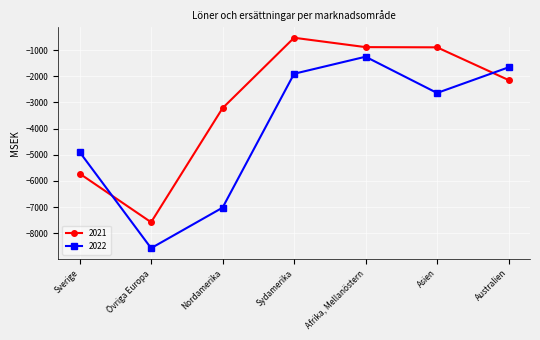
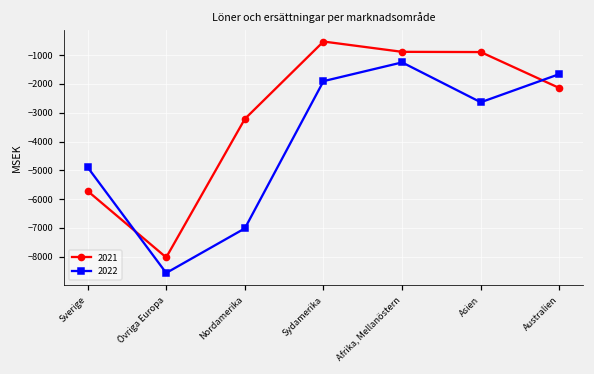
2021, Övriga Europa: -7600 -> -8000
